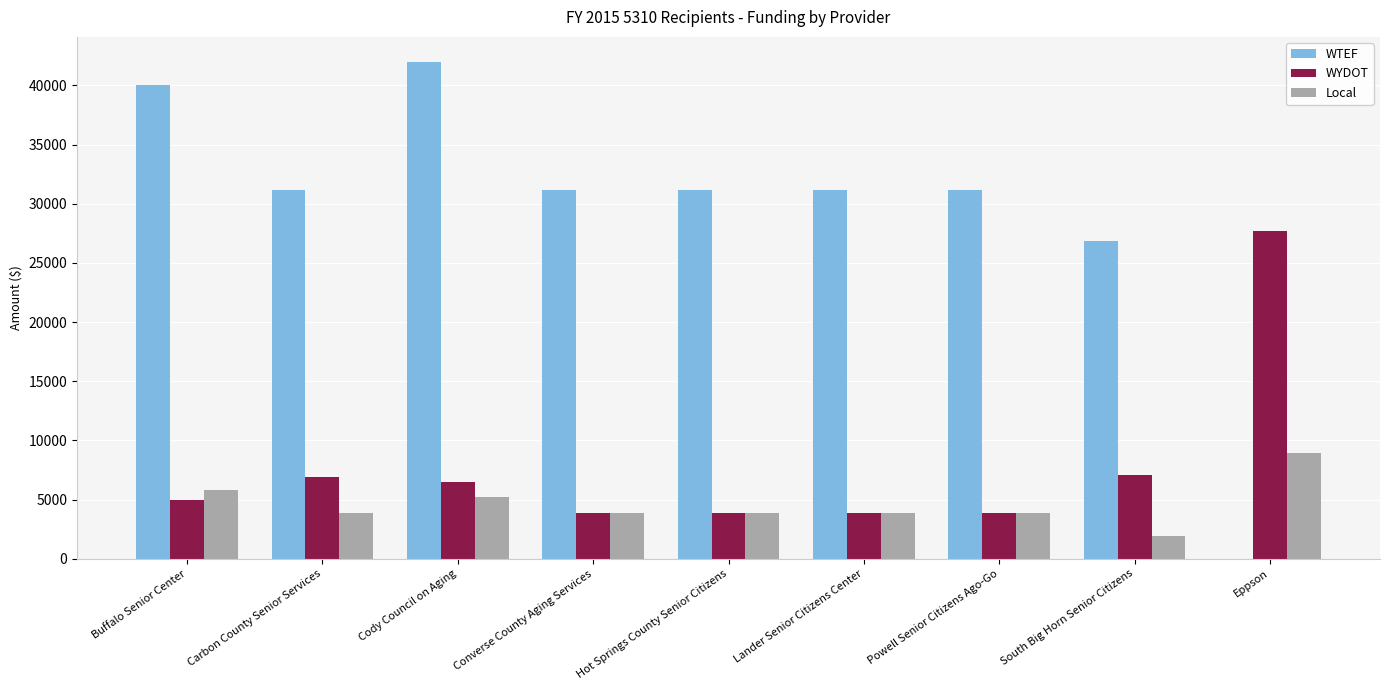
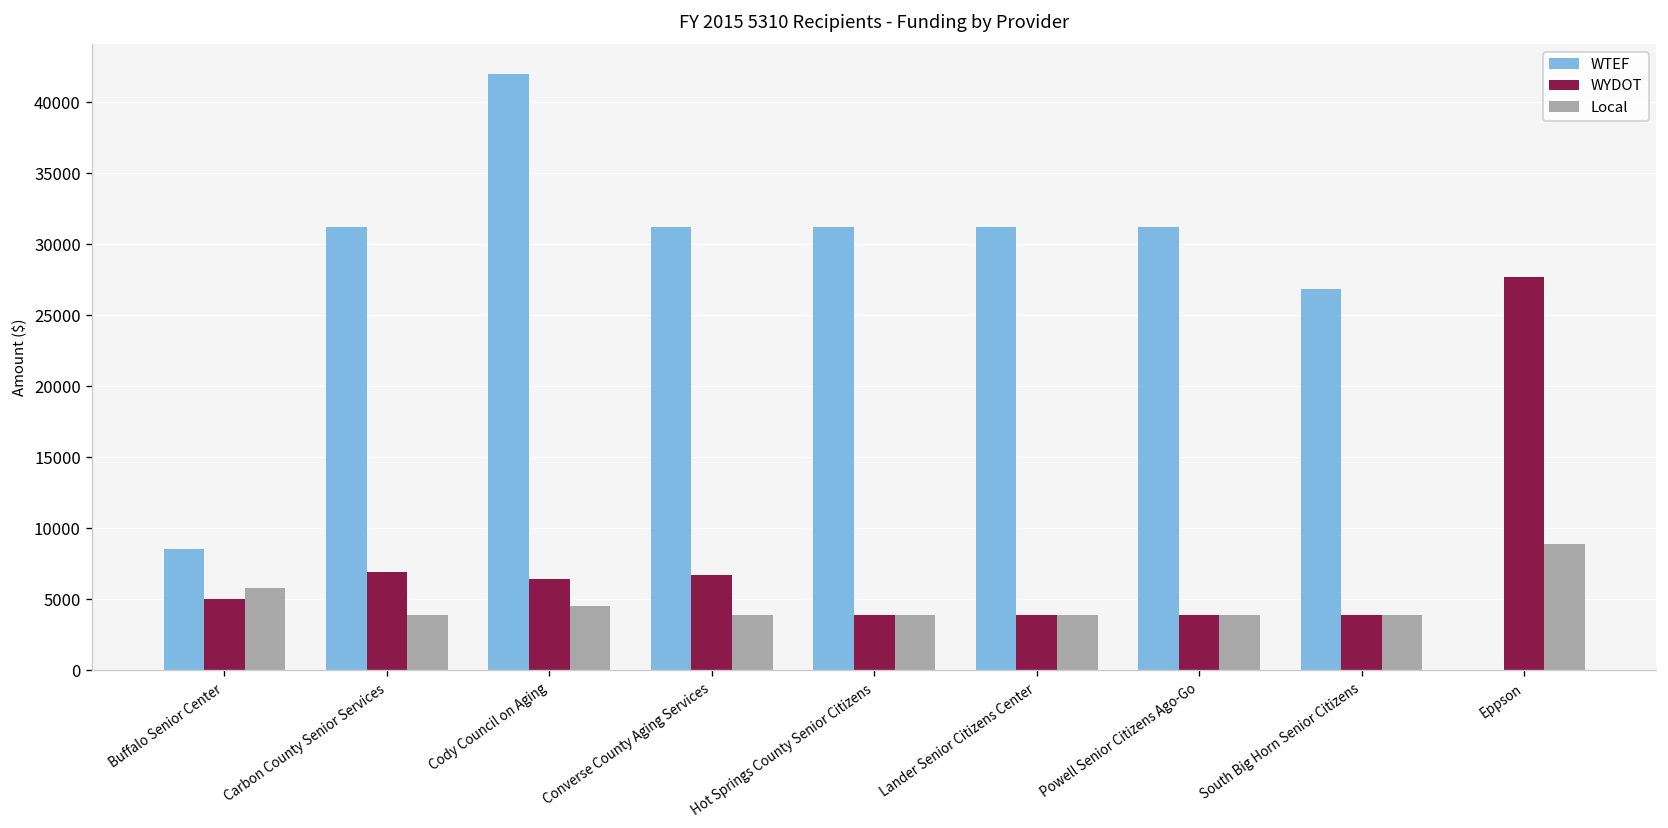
WTEF, Buffalo Senior Center: 40000 -> 8500
Local, Cody Council on Aging: 5300 -> 4500
WYDOT, Converse County Aging Services: 3900 -> 6700
WYDOT, South Big Horn Senior Citizens: 7100 -> 3900
Local, South Big Horn Senior Citizens: 1900 -> 3900
